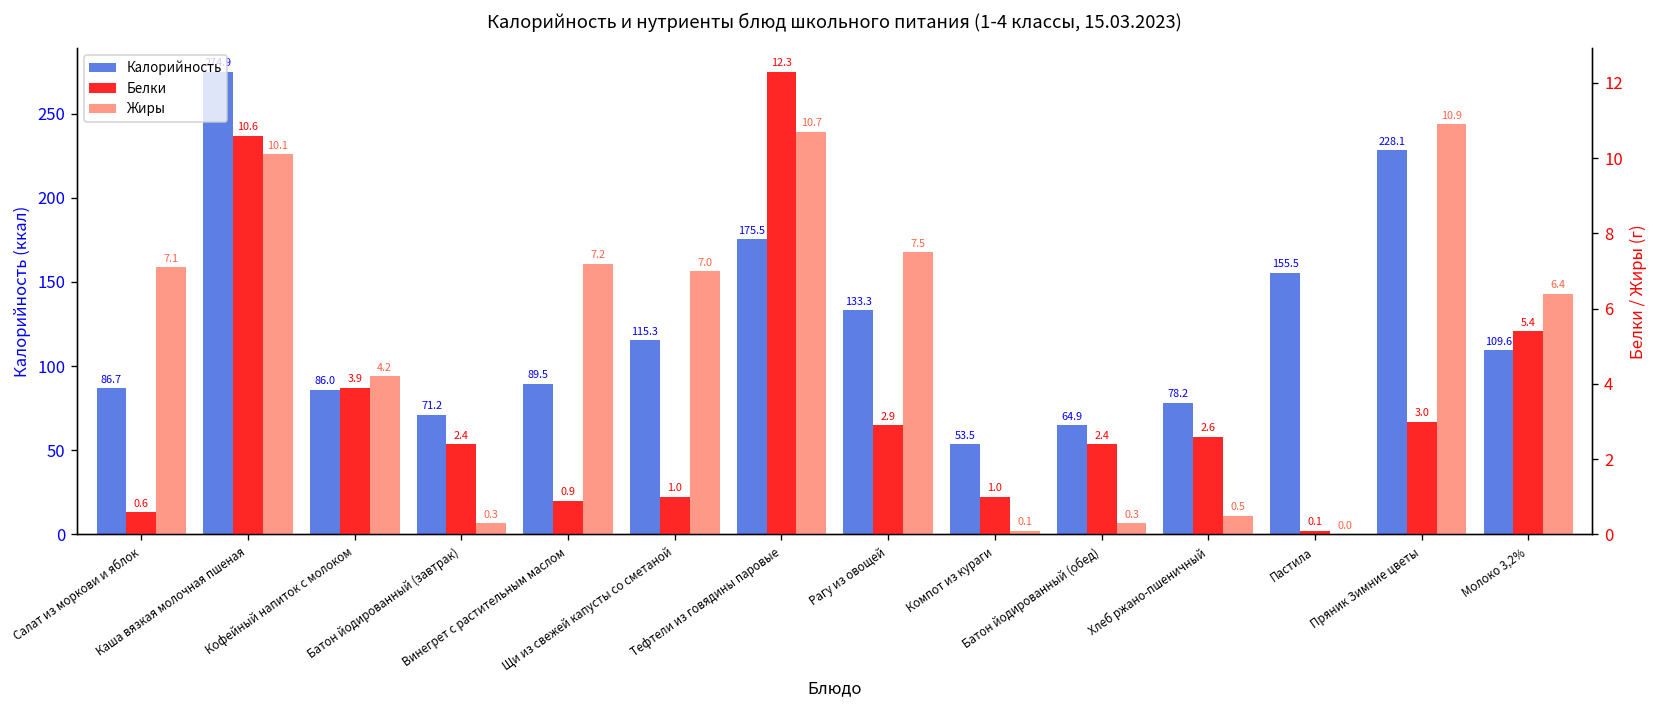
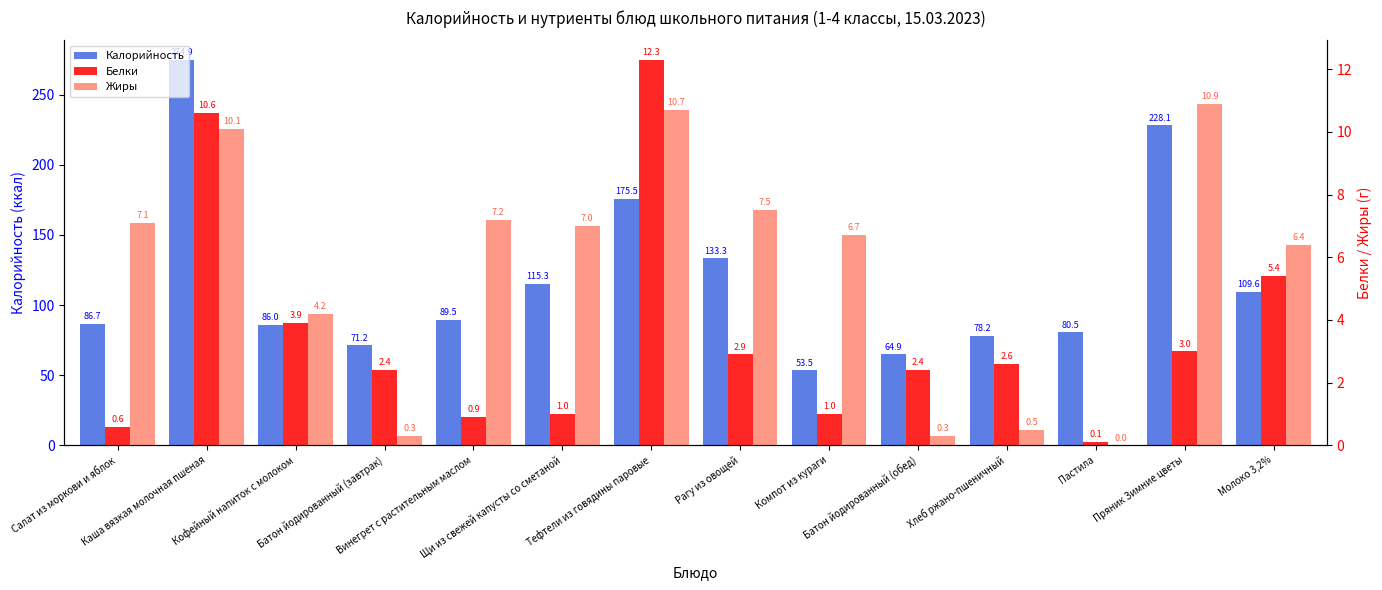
Калорийность, Пастила: 155.5 -> 80.5
Жиры, Компот из кураги: 0.1 -> 6.7
